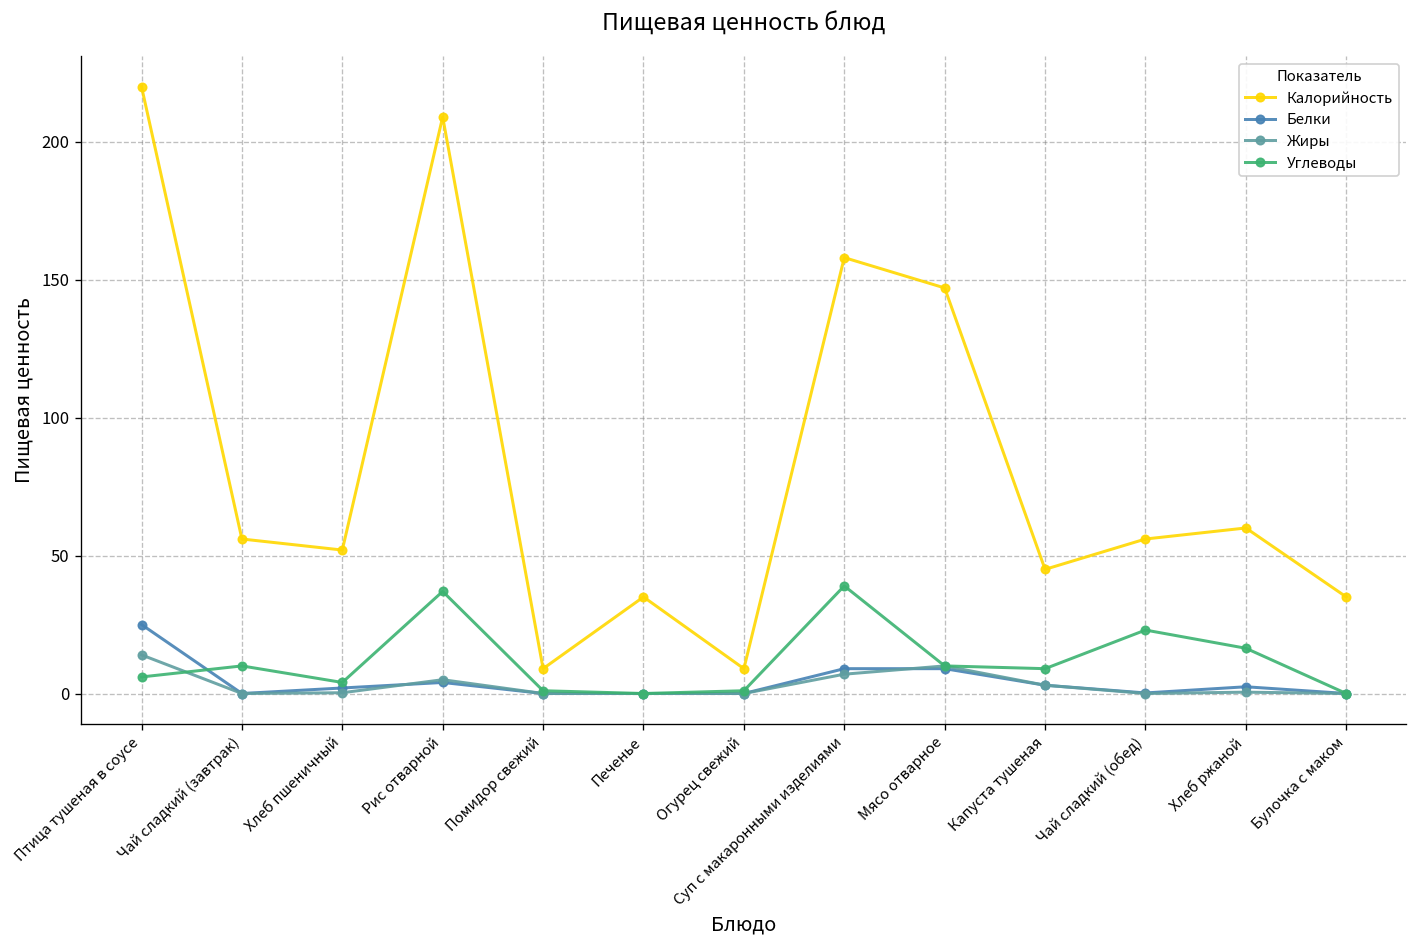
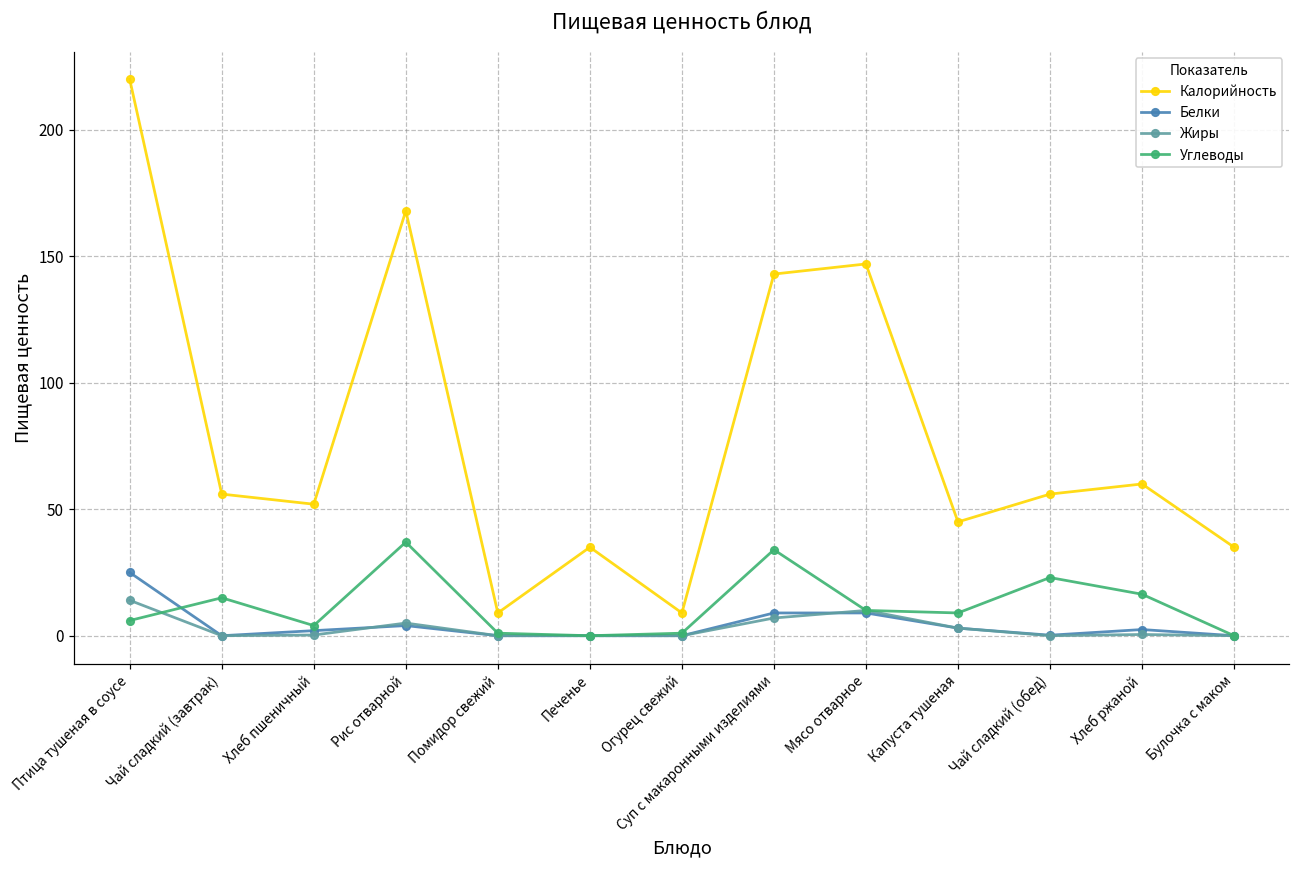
Углеводы, Чай сладкий (завтрак): 10 -> 15
Калорийность, Рис отварной: 209 -> 168
Калорийность, Суп с макаронными изделиями: 158 -> 143
Углеводы, Суп с макаронными изделиями: 39 -> 34
